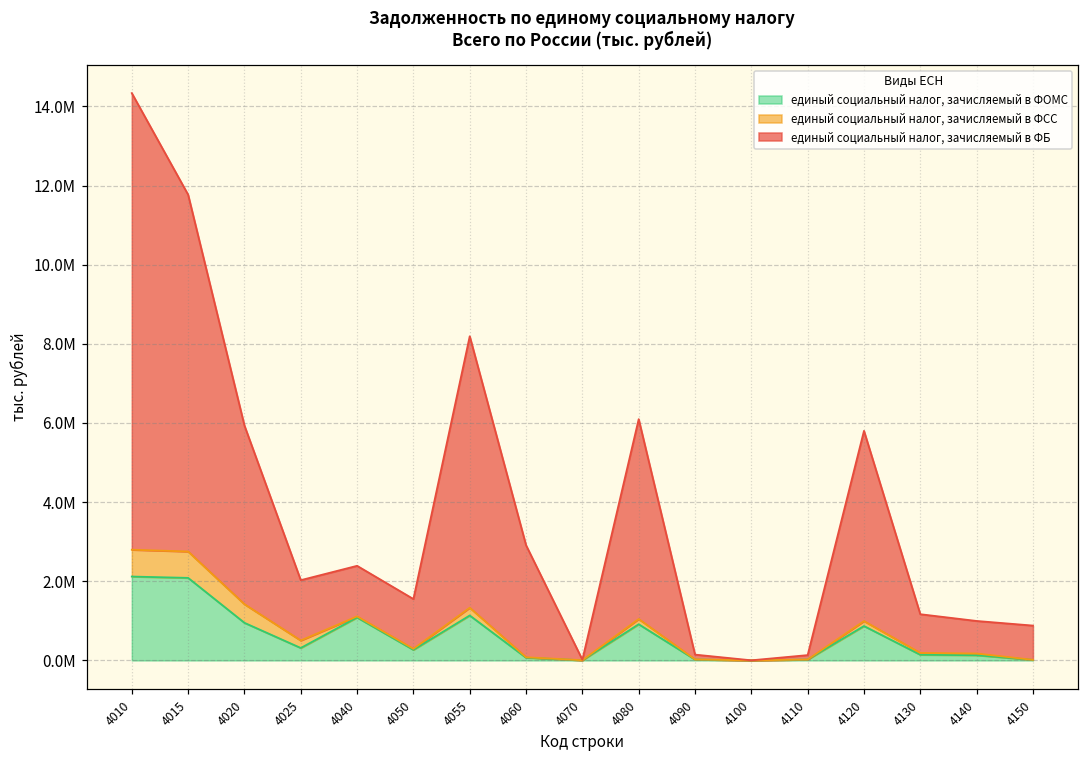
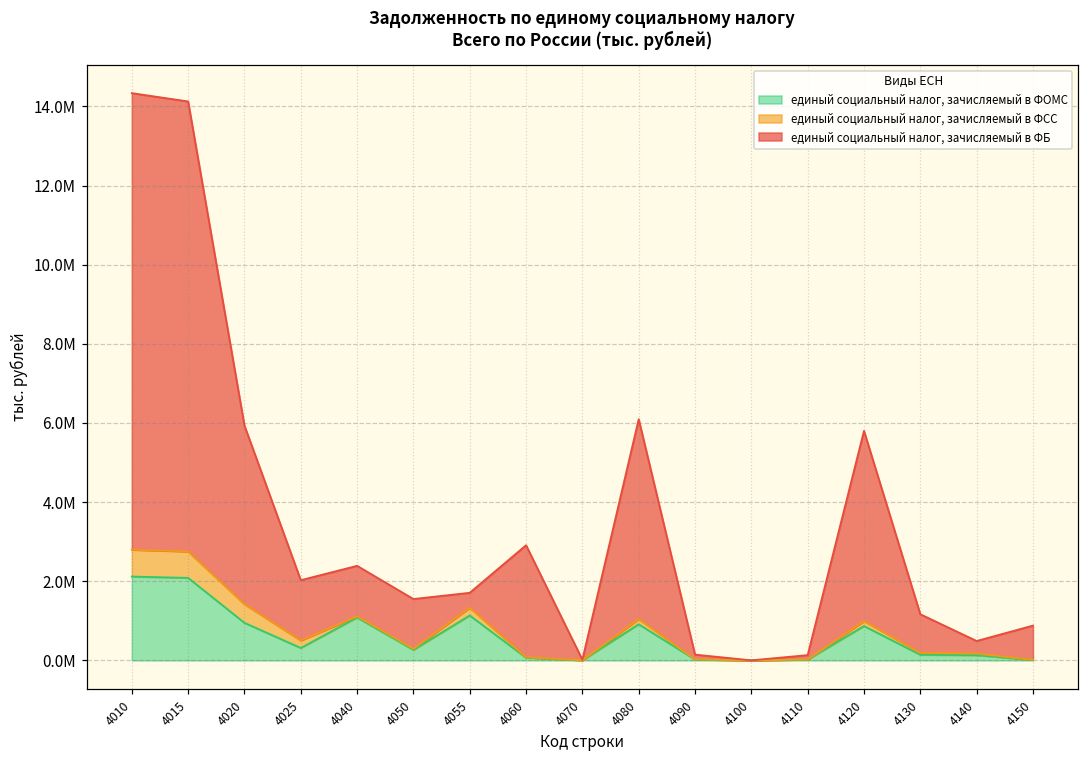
единый социальный налог, зачисляемый в ФБ, 4015: 9000000 -> 11400000
единый социальный налог, зачисляемый в ФБ, 4055: 6900000 -> 400000
единый социальный налог, зачисляемый в ФБ, 4140: 800000 -> 300000
